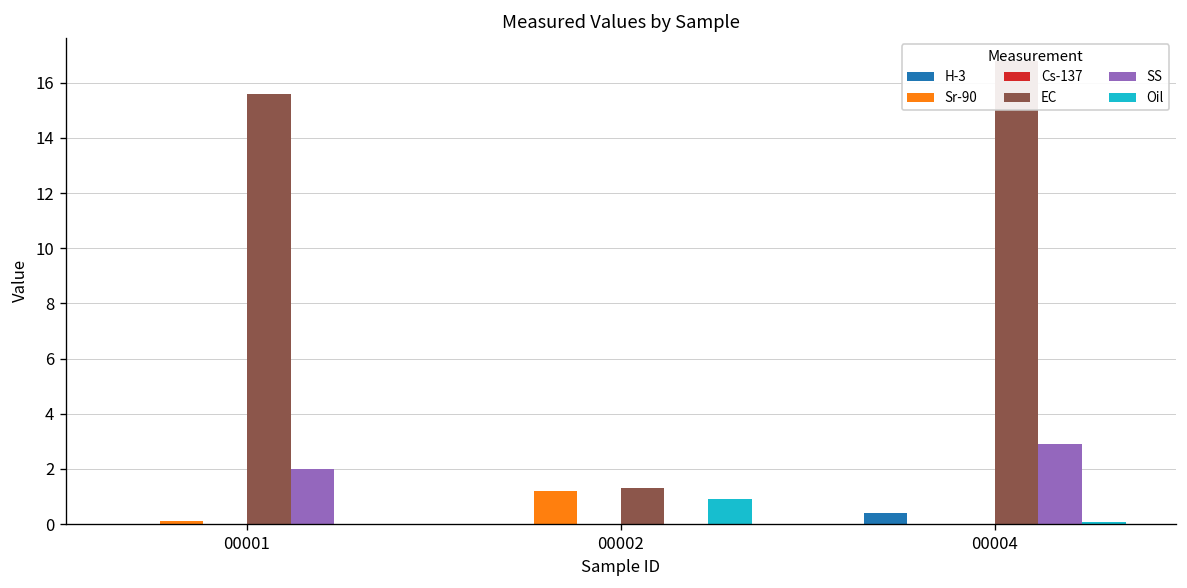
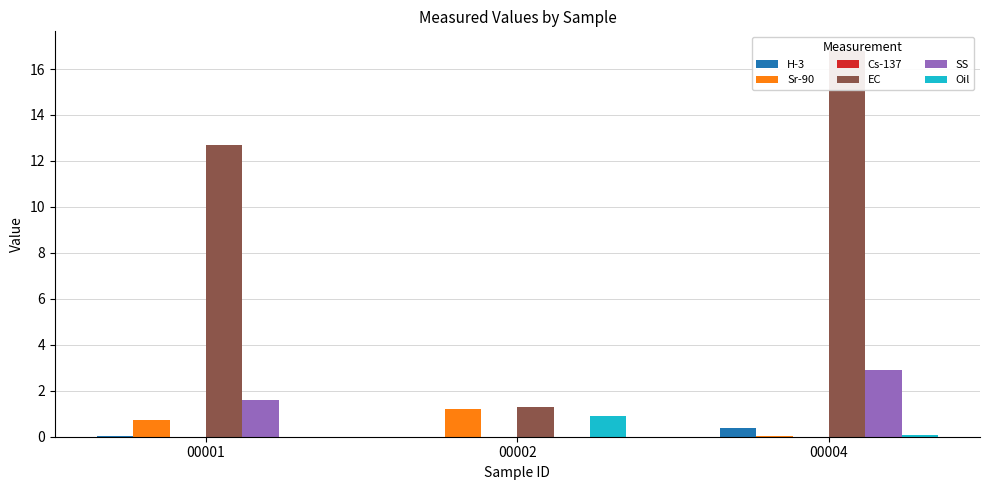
Sr-90, 00001: 0.1 -> 0.7
EC, 00001: 15.6 -> 12.7
SS, 00001: 2.0 -> 1.6
